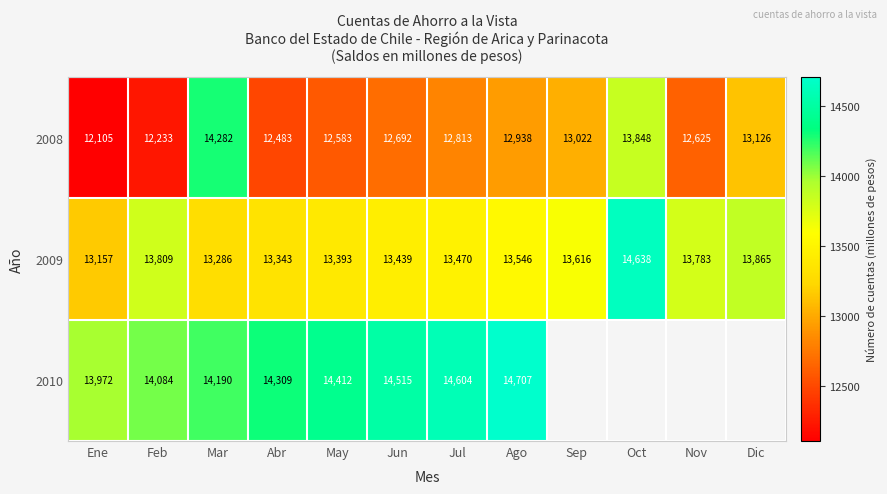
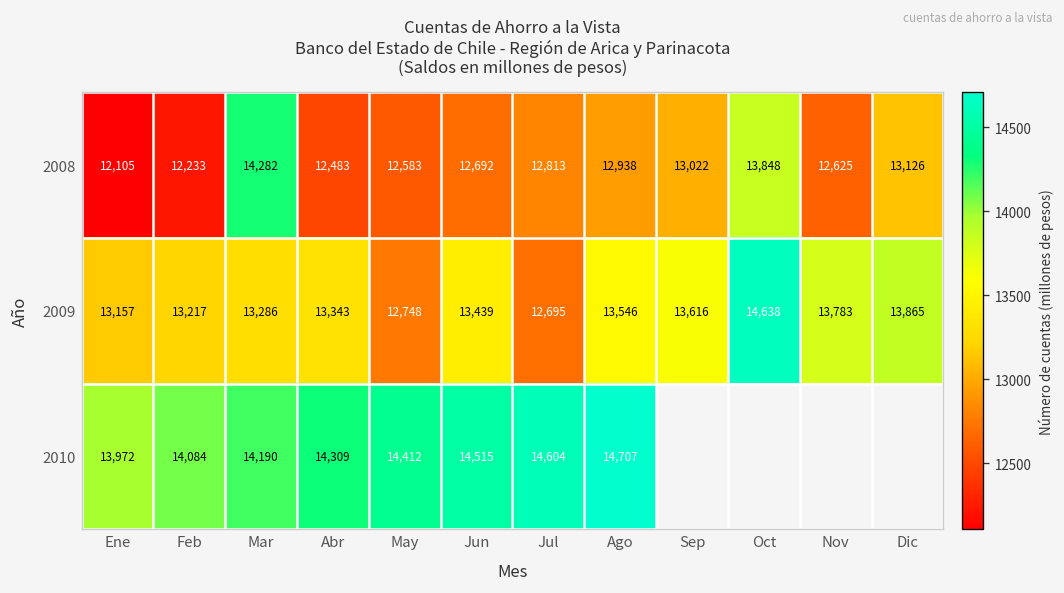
2009, Feb: 13,809 -> 13,217
2009, May: 13,393 -> 12,748
2009, Jul: 13,470 -> 12,695
